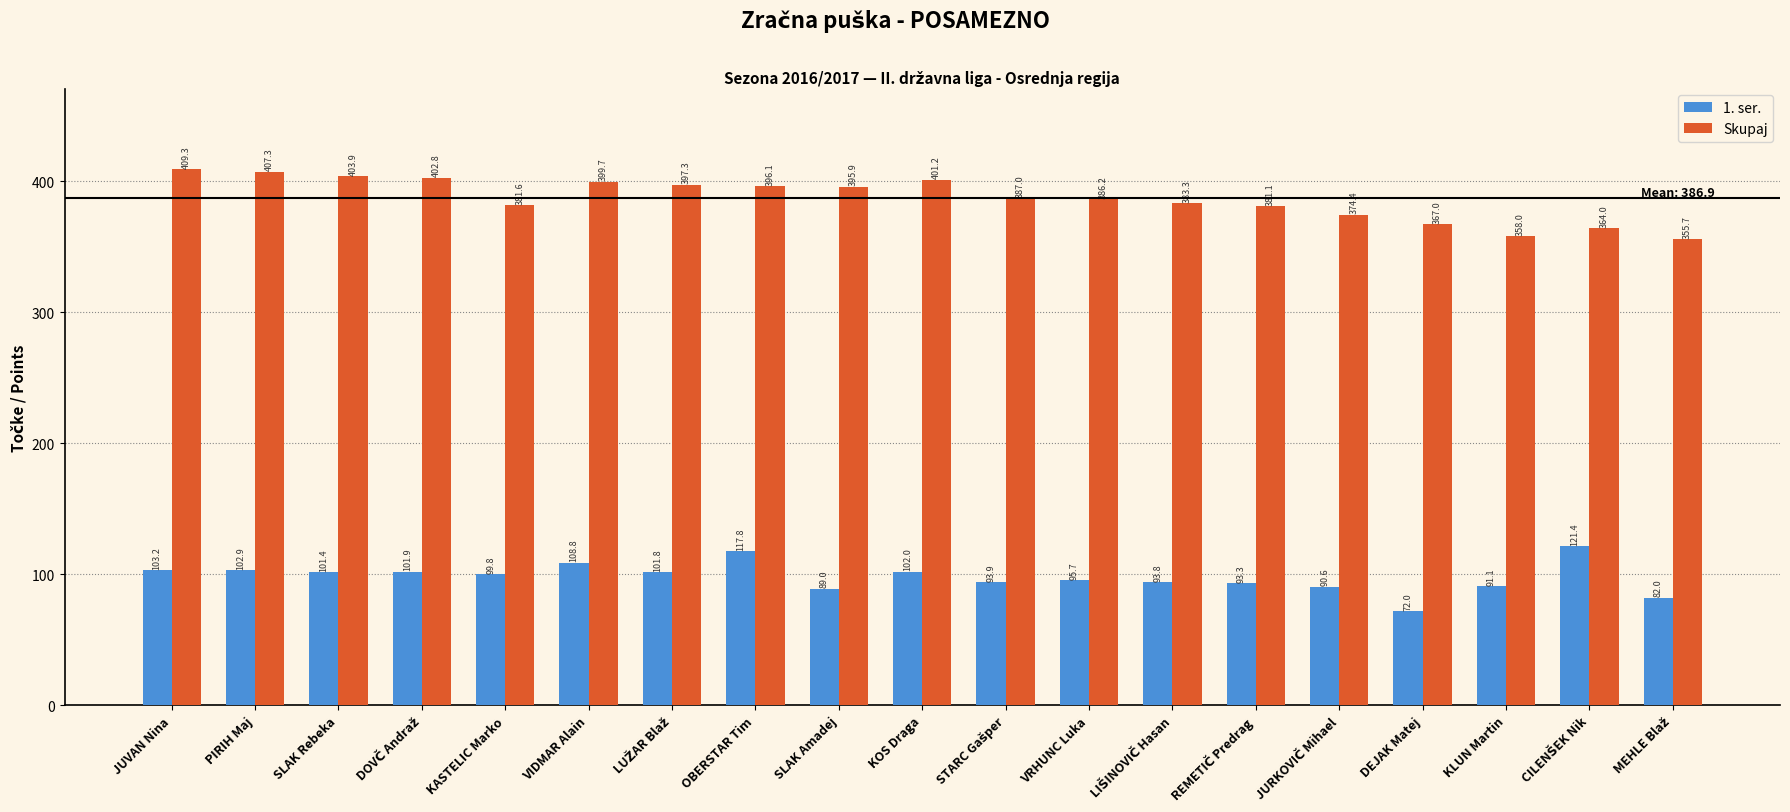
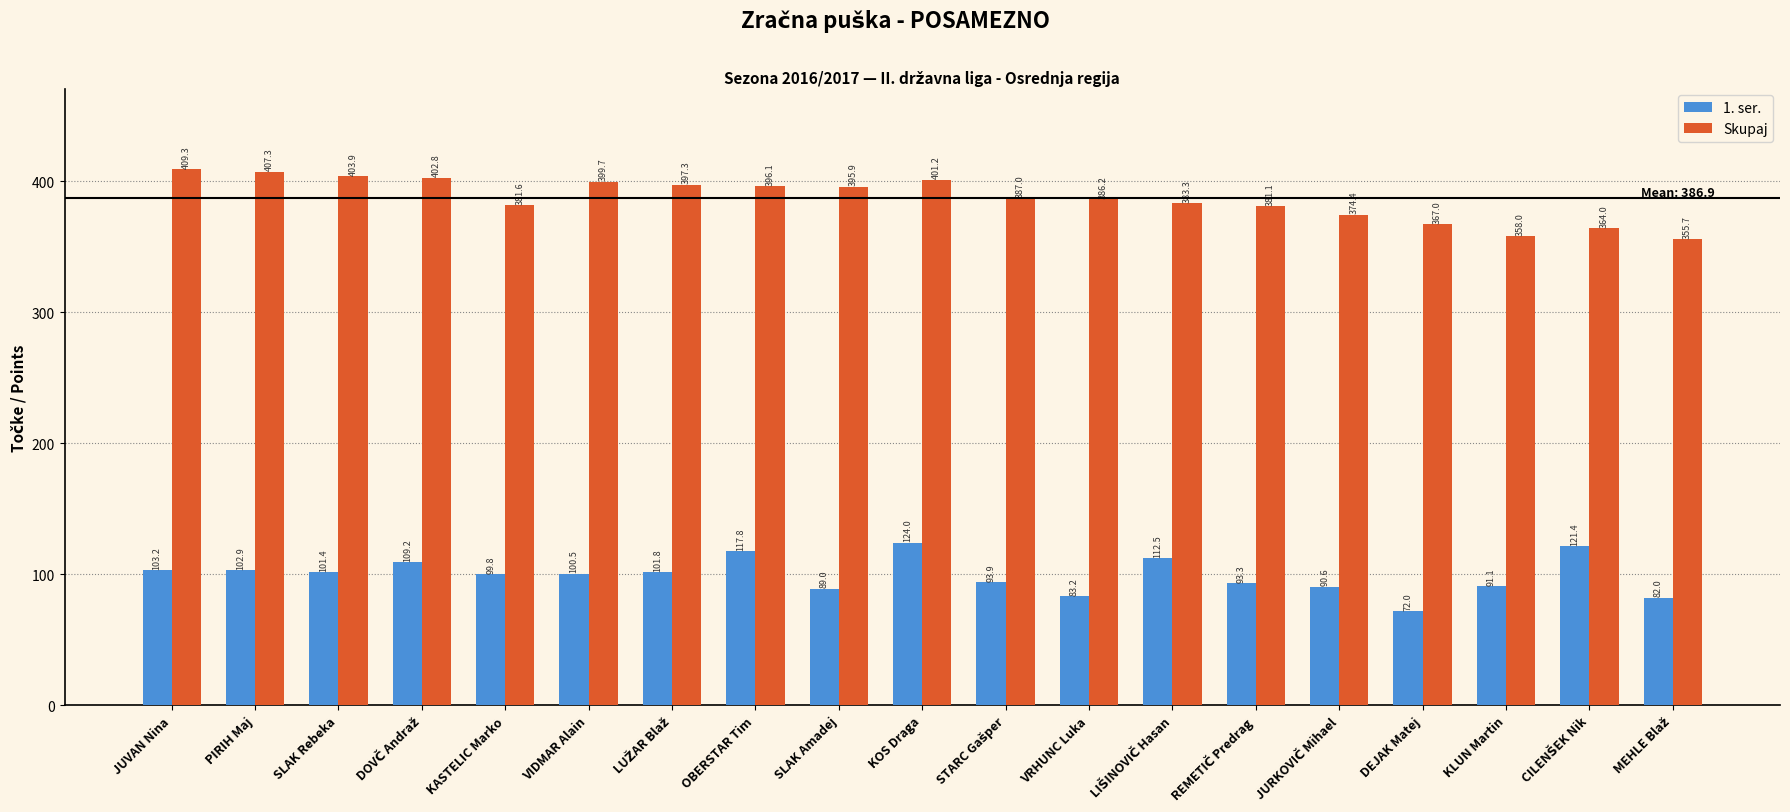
1. ser., DOVČ Andraž: 101.9 -> 109.2
1. ser., VIDMAR Alain: 108.8 -> 100.5
1. ser., KOS Draga: 102.0 -> 124.0
1. ser., VRHUNC Luka: 95.7 -> 83.2
1. ser., LIŠINOVIČ Hasan: 93.8 -> 112.5
